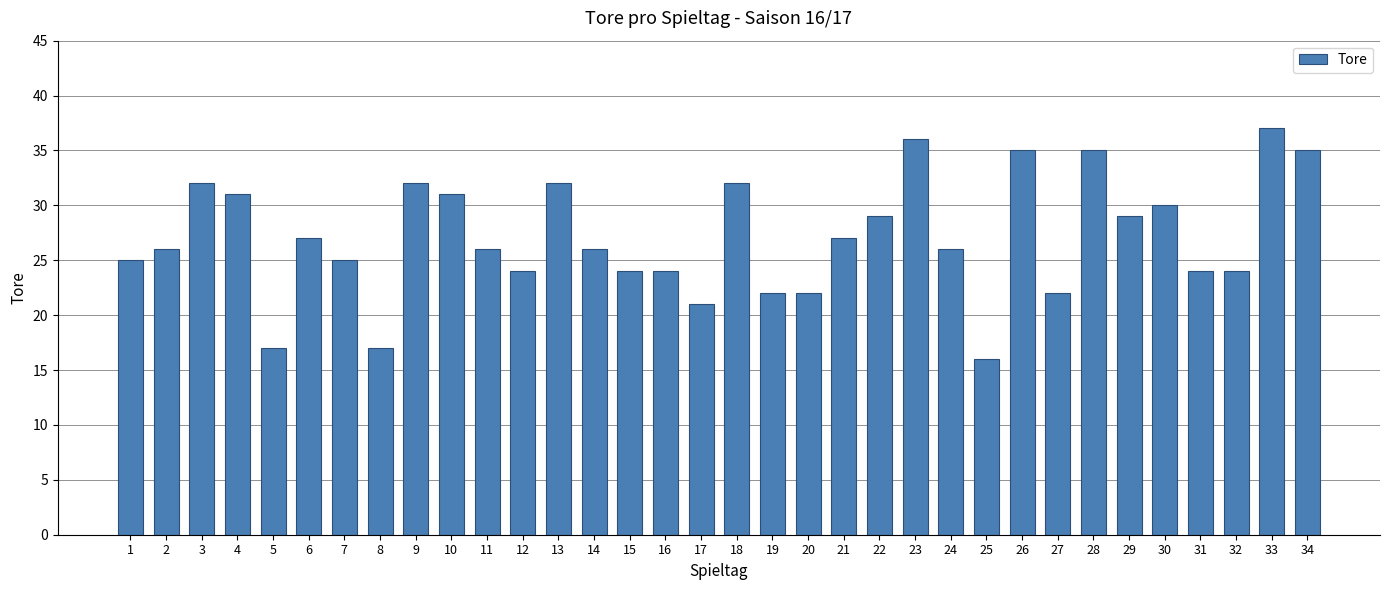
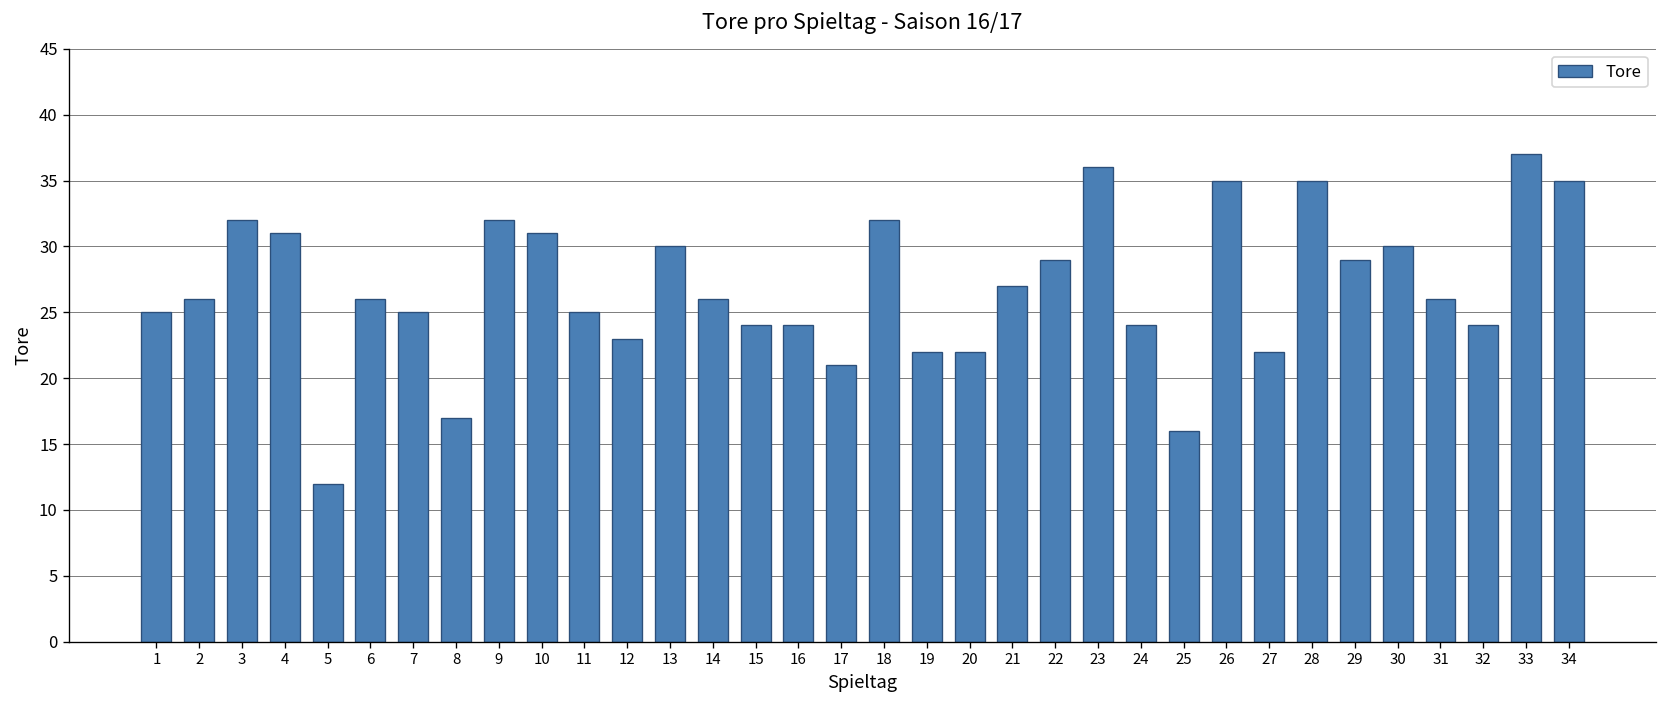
5: 17 -> 12
6: 27 -> 26
11: 26 -> 25
12: 24 -> 23
13: 32 -> 30
24: 26 -> 24
31: 24 -> 26
